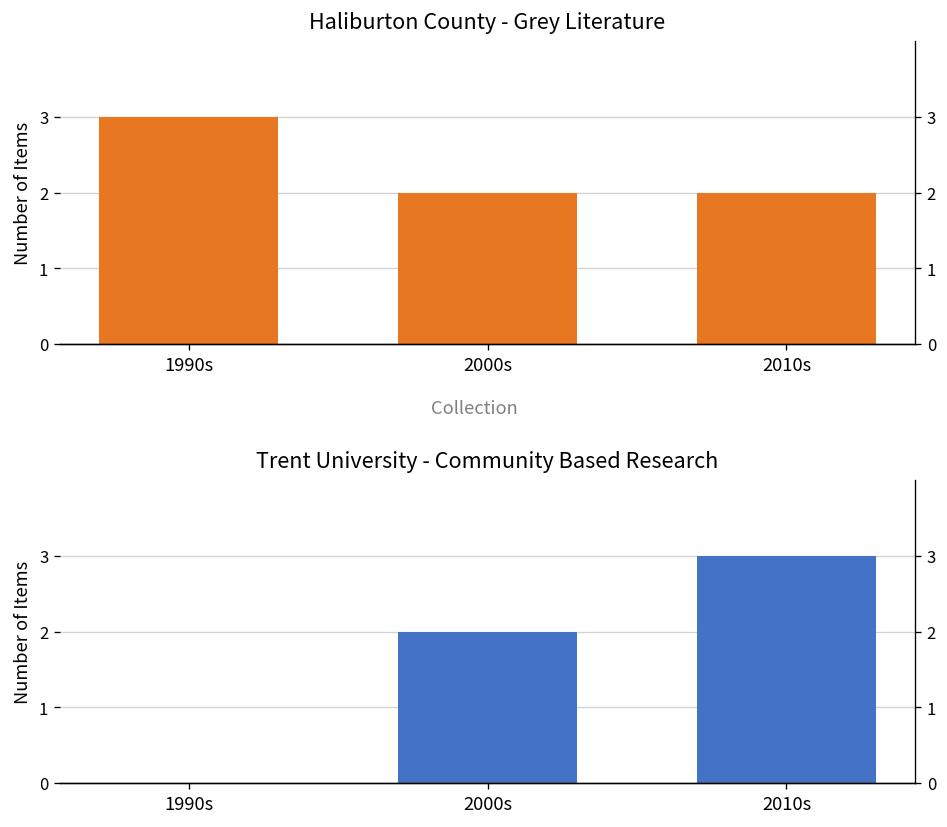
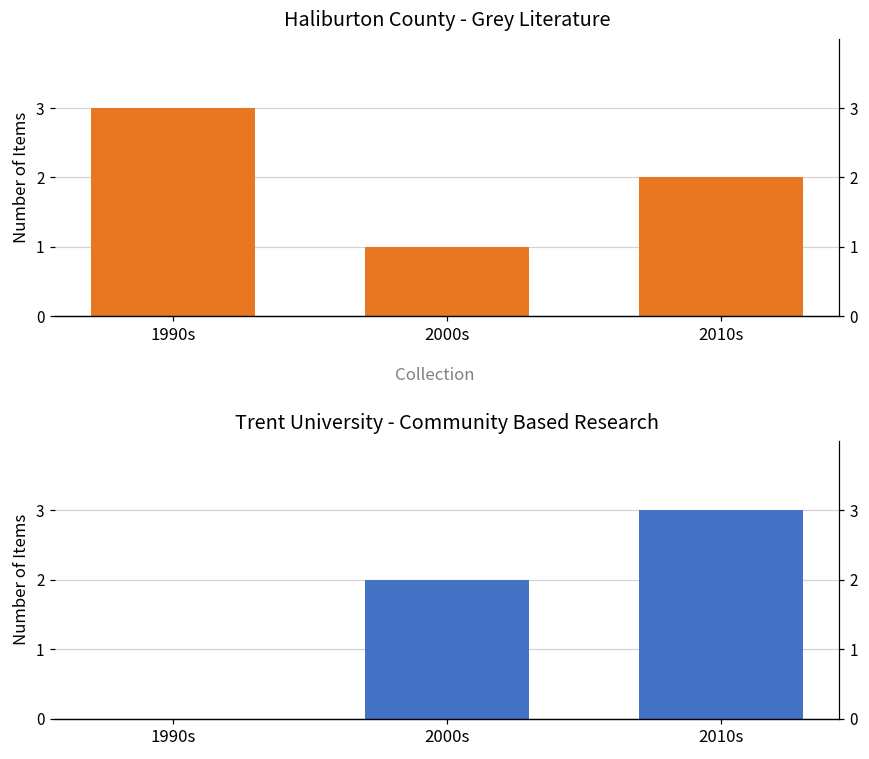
Haliburton County - Grey Literature, 2000s: 2 -> 1
